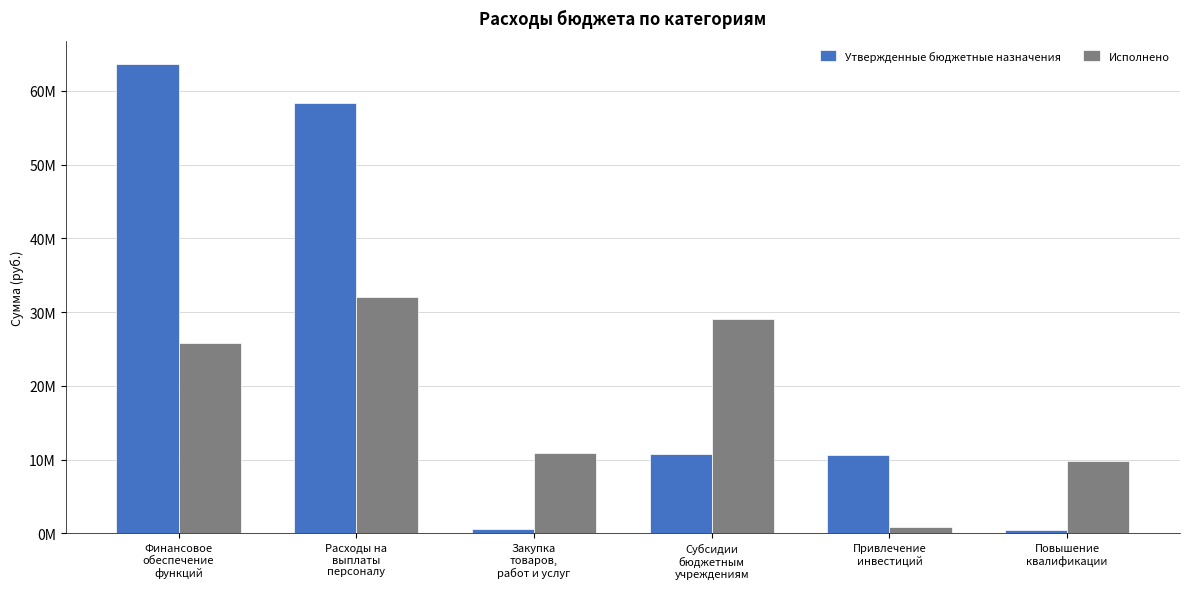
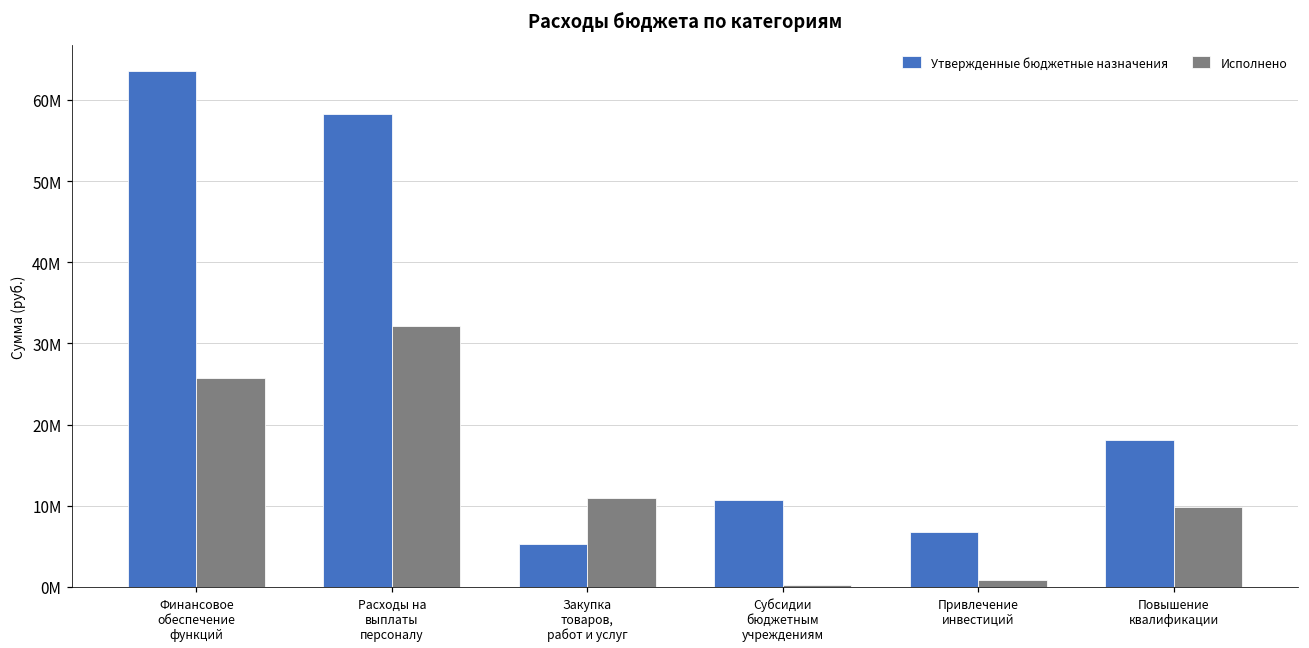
Утвержденные бюджетные назначения, Закупка товаров, работ и услуг: 1000000 -> 5000000
Исполнено, Субсидии бюджетным учреждениям: 29000000 -> 0
Утвержденные бюджетные назначения, Привлечение инвестиций: 11000000 -> 7000000
Утвержденные бюджетные назначения, Повышение квалификации: 0 -> 18000000
